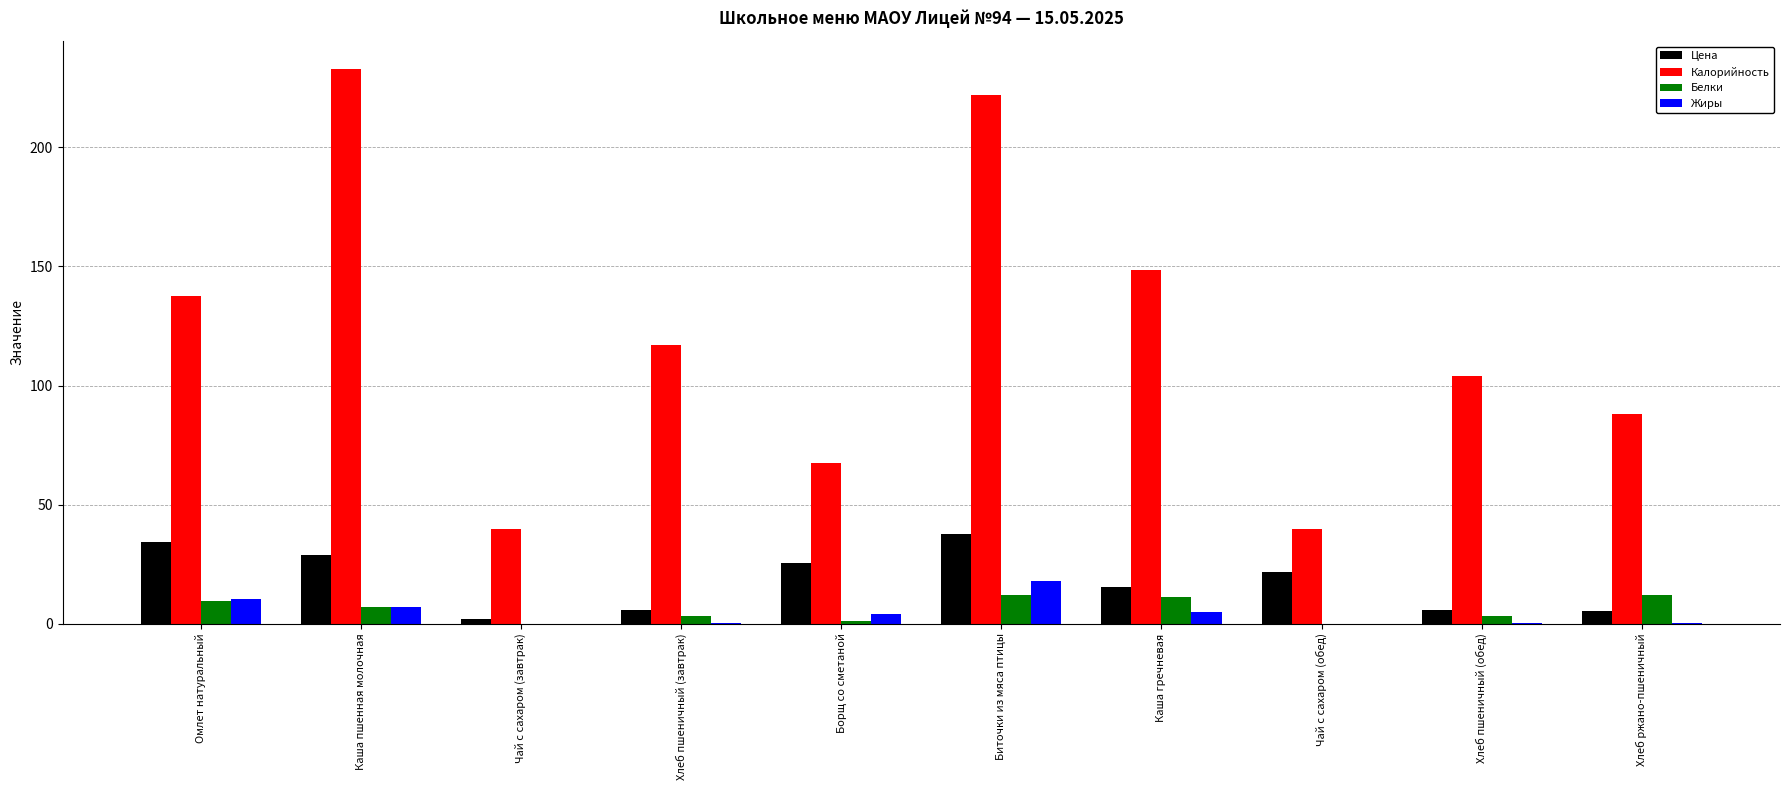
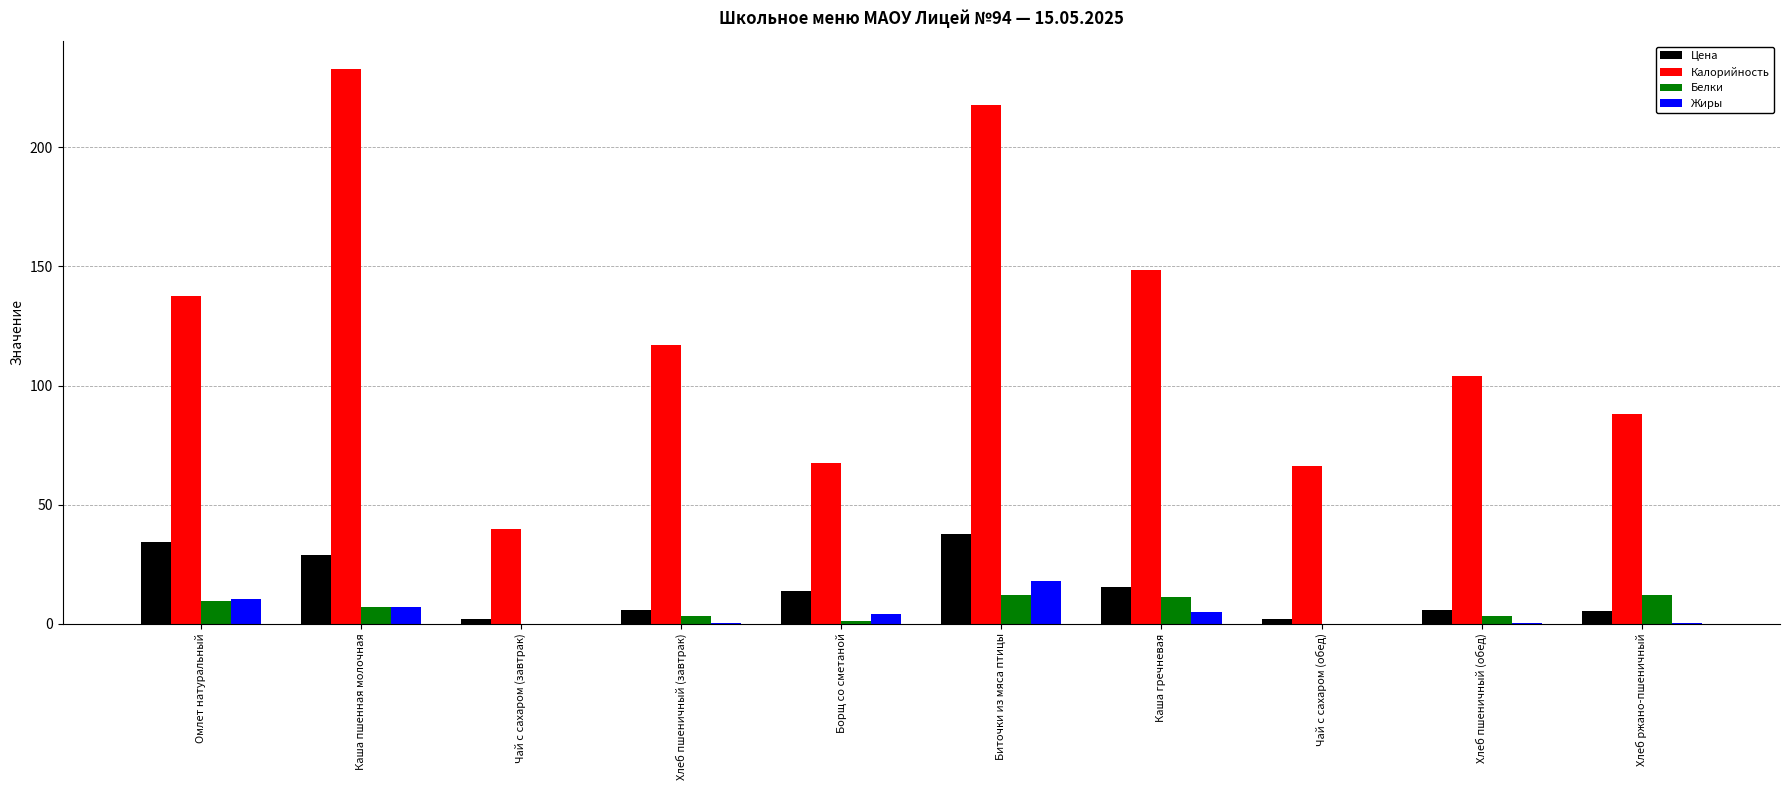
Цена, Борщ со сметаной: 25 -> 14
Калорийность, Биточки из мяса птицы: 222 -> 218
Цена, Чай с сахаром (обед): 22 -> 2
Калорийность, Чай с сахаром (обед): 40 -> 66
